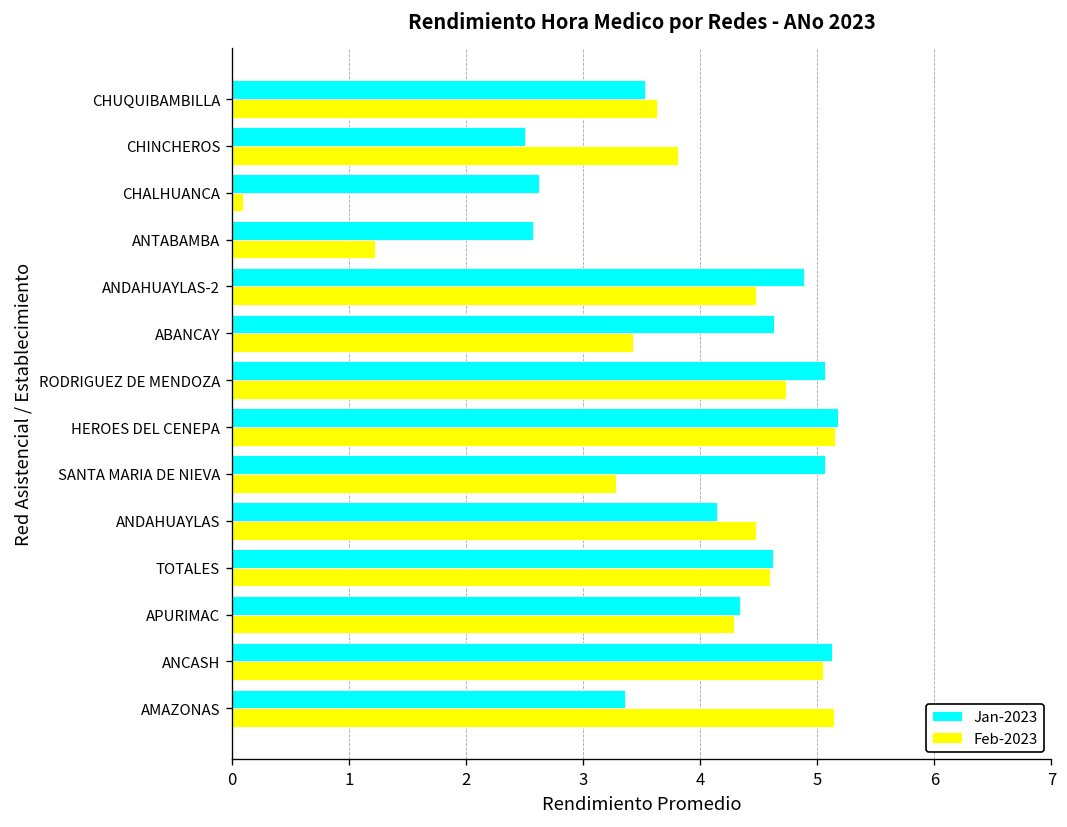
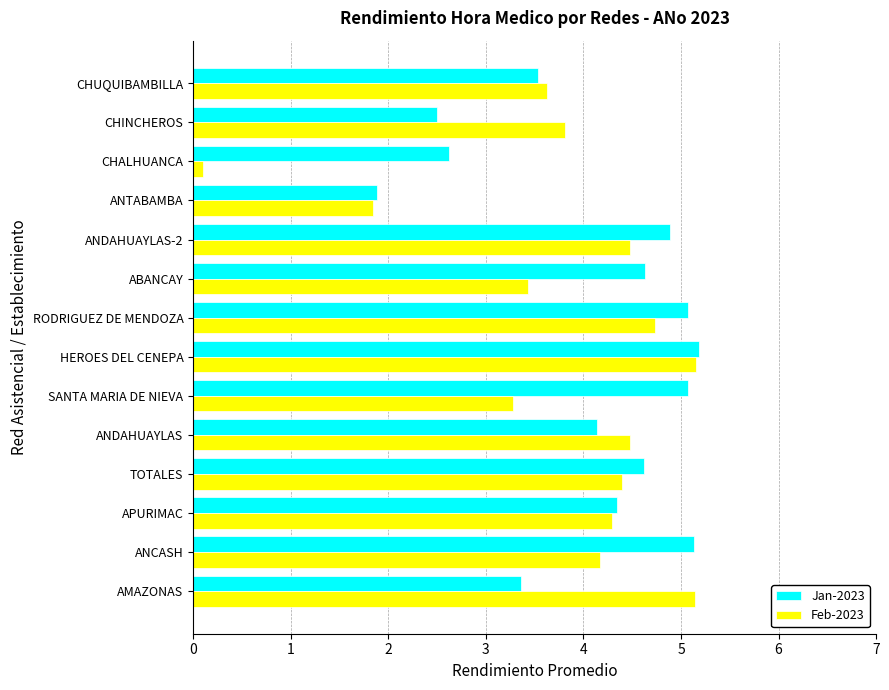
Jan-2023, ANTABAMBA: 2.6 -> 1.9
Feb-2023, ANTABAMBA: 1.2 -> 1.8
Feb-2023, TOTALES: 4.6 -> 4.4
Feb-2023, ANCASH: 5.1 -> 4.2
